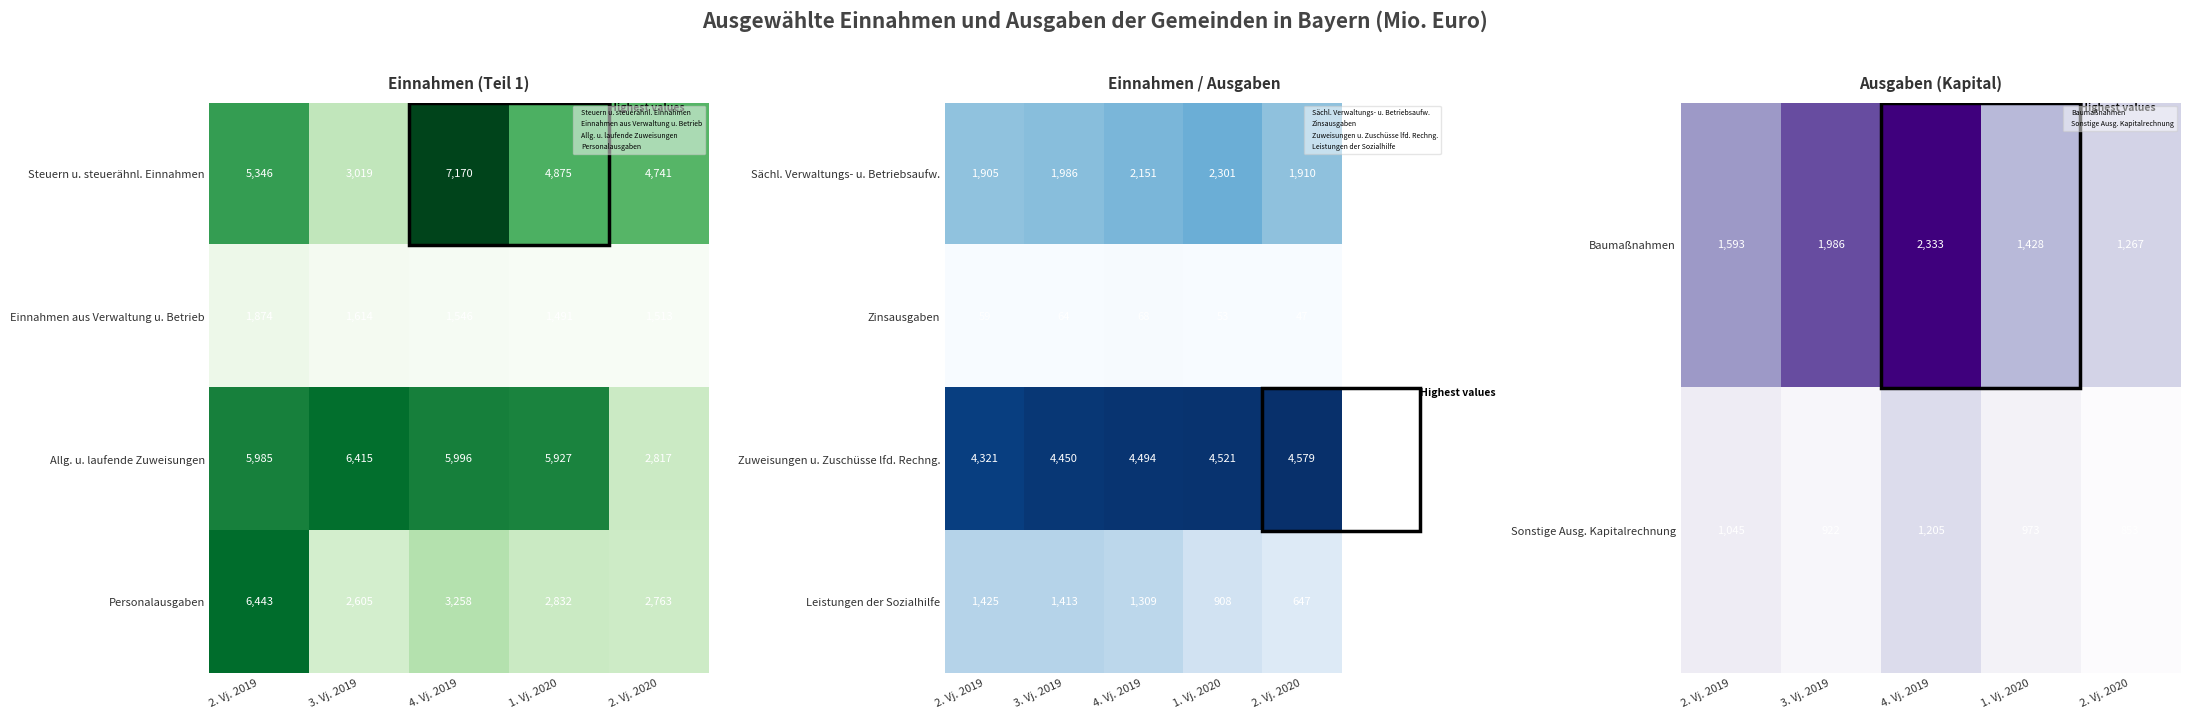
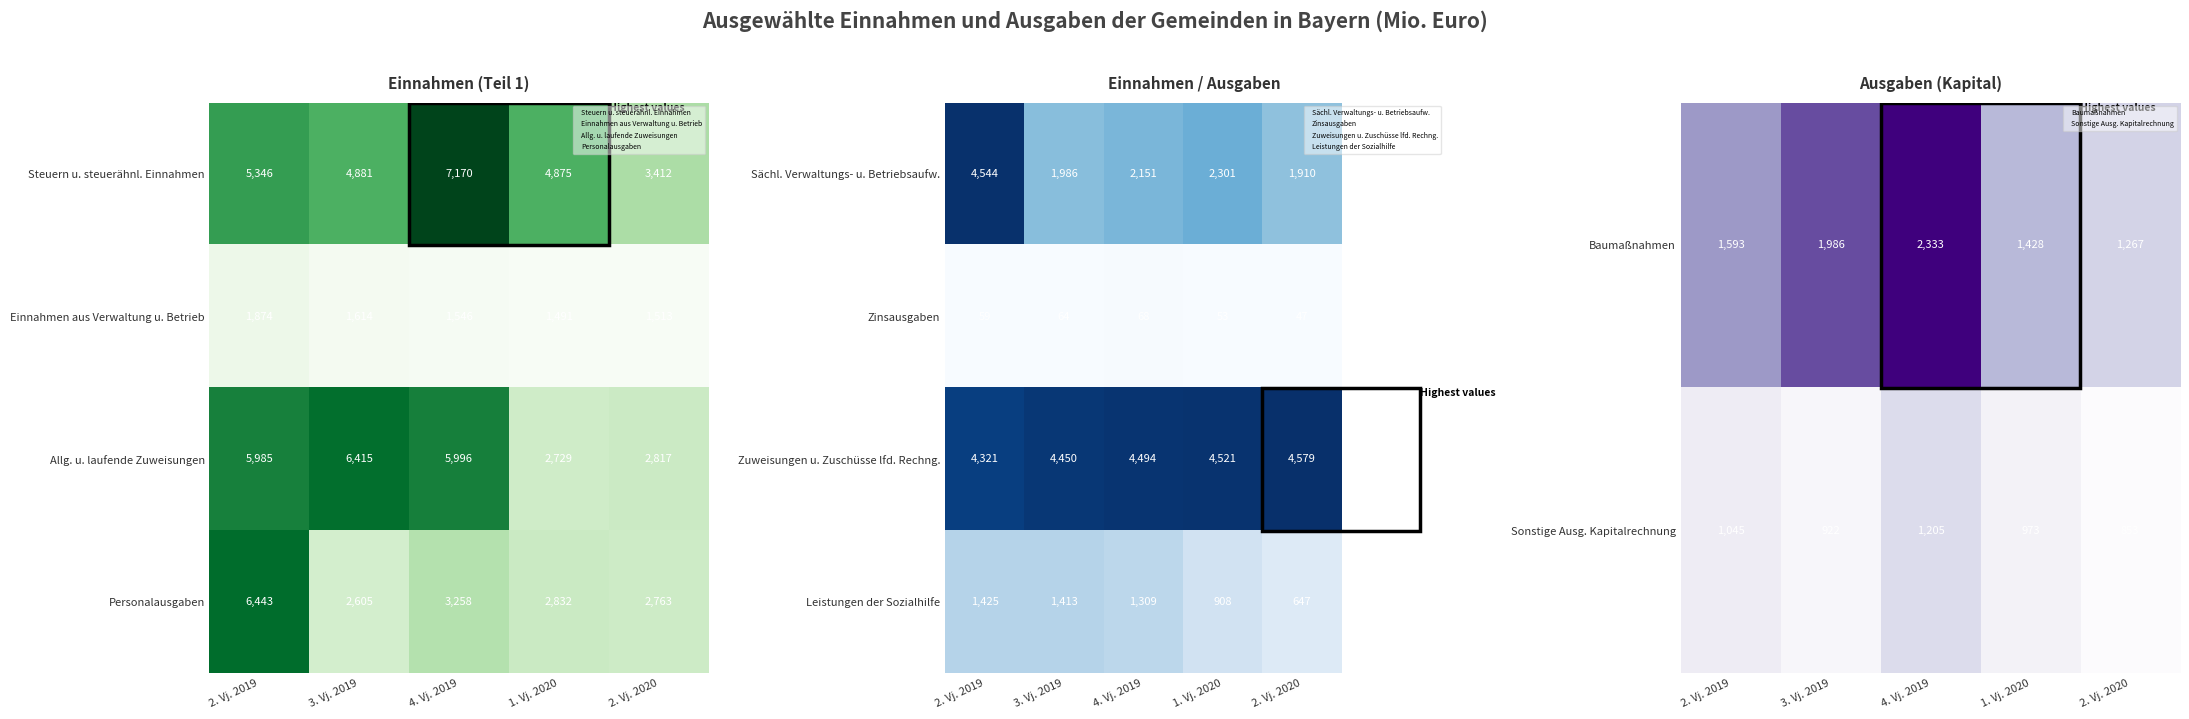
Einnahmen (Teil 1), Steuern u. steuerähnl. Einnahmen, 3. Vj. 2019: 3,019 -> 4,881
Einnahmen (Teil 1), Steuern u. steuerähnl. Einnahmen, 2. Vj. 2020: 4,741 -> 3,412
Einnahmen (Teil 1), Allg. u. laufende Zuweisungen, 1. Vj. 2020: 5,927 -> 2,729
Einnahmen / Ausgaben, Sächl. Verwaltungs- u. Betriebsaufw., 2. Vj. 2019: 1,905 -> 4,544
